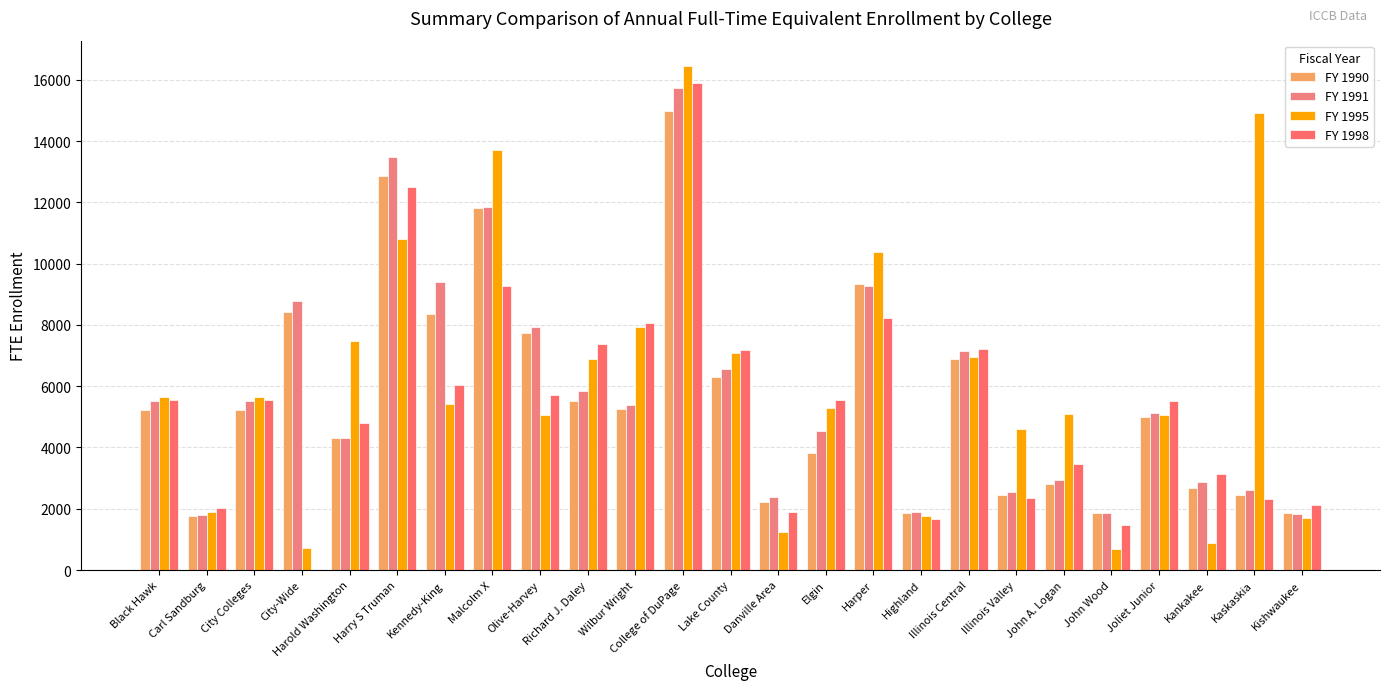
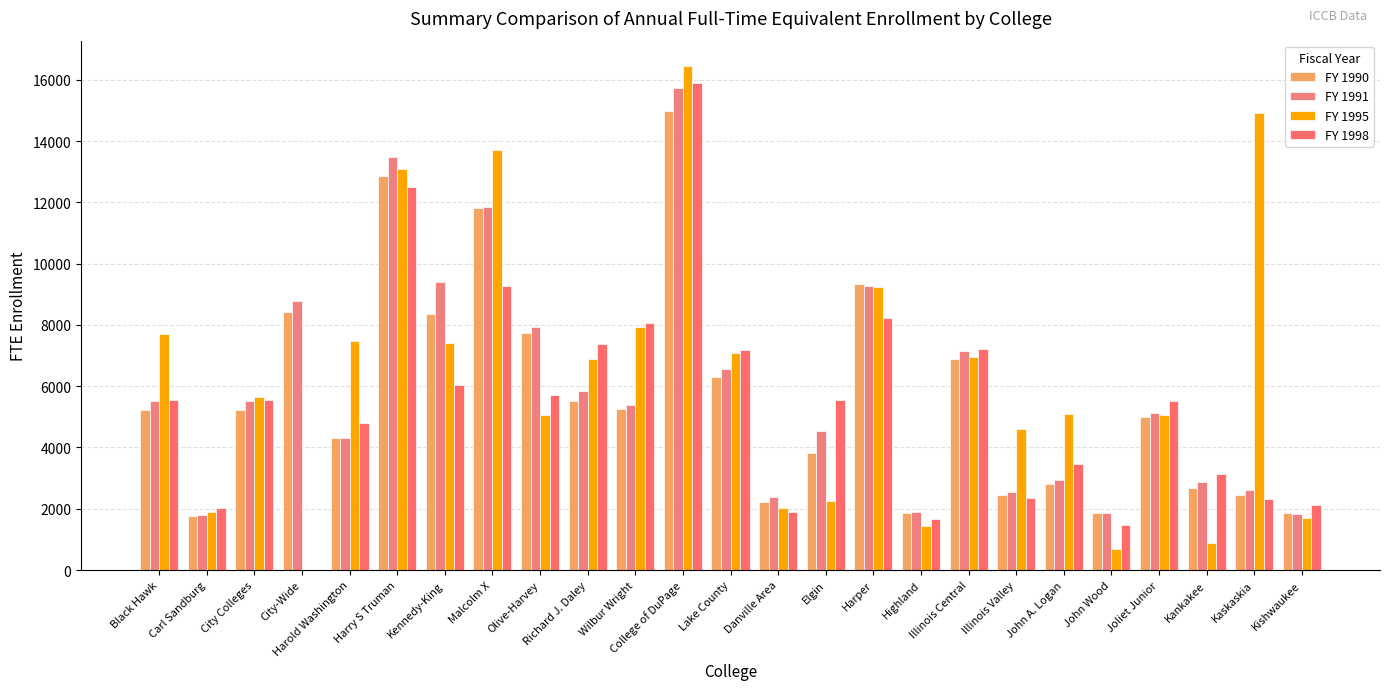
FY 1995, Black Hawk: 5600 -> 7700
FY 1995, City-Wide: 700 -> 0
FY 1995, Harry S Truman: 10800 -> 13100
FY 1995, Kennedy-King: 5400 -> 7400
FY 1995, Danville Area: 1200 -> 2000
FY 1995, Elgin: 5300 -> 2300
FY 1995, Harper: 10400 -> 9300
FY 1995, Highland: 1800 -> 1400
